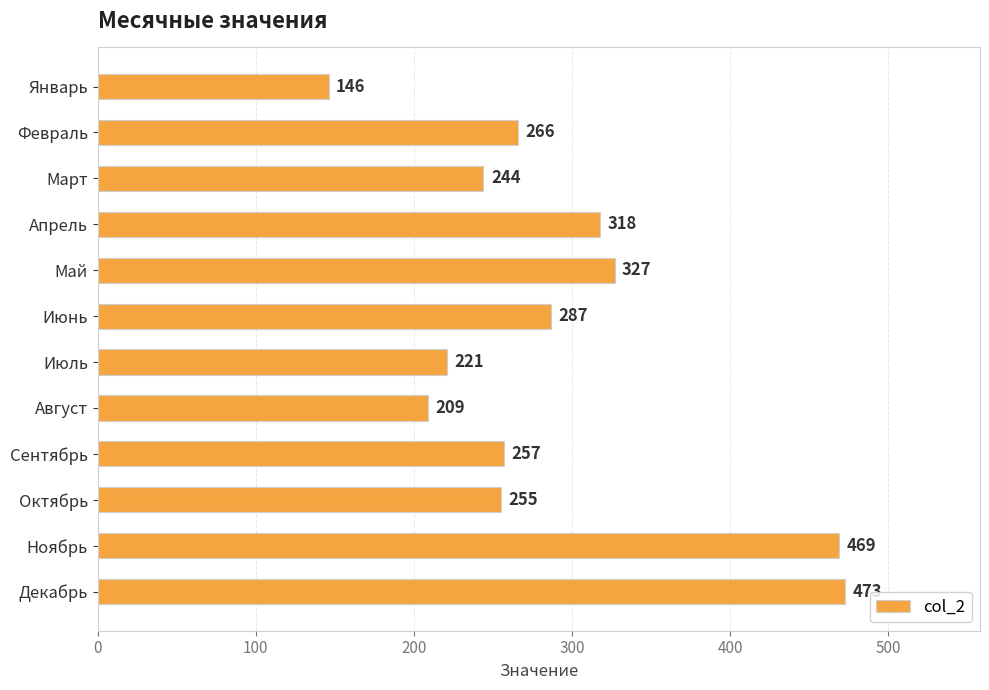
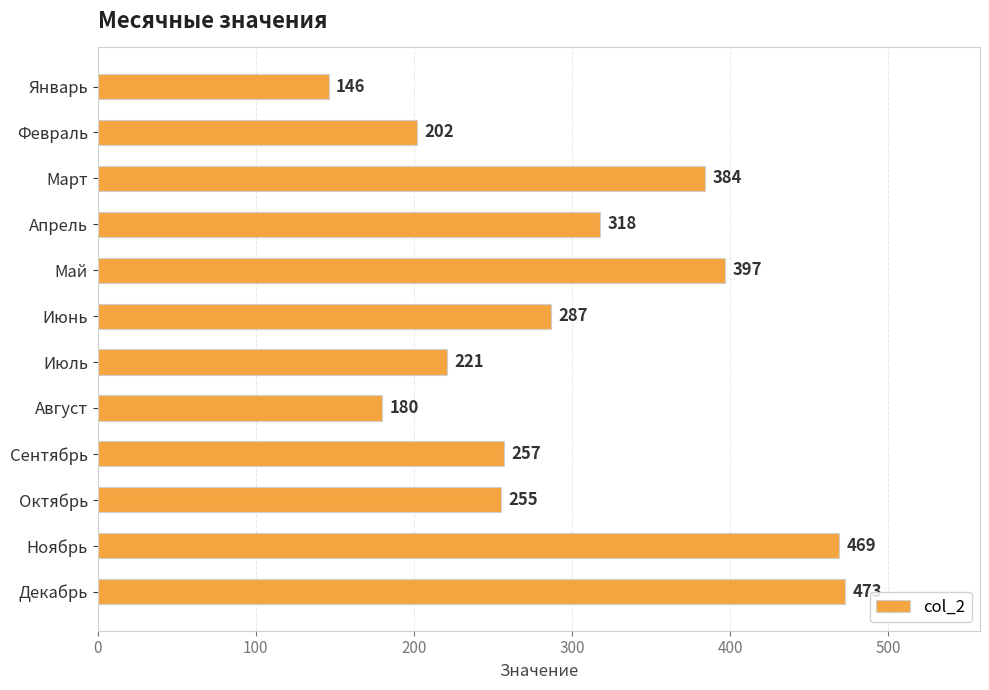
Февраль: 266 -> 202
Март: 244 -> 384
Май: 327 -> 397
Август: 209 -> 180
